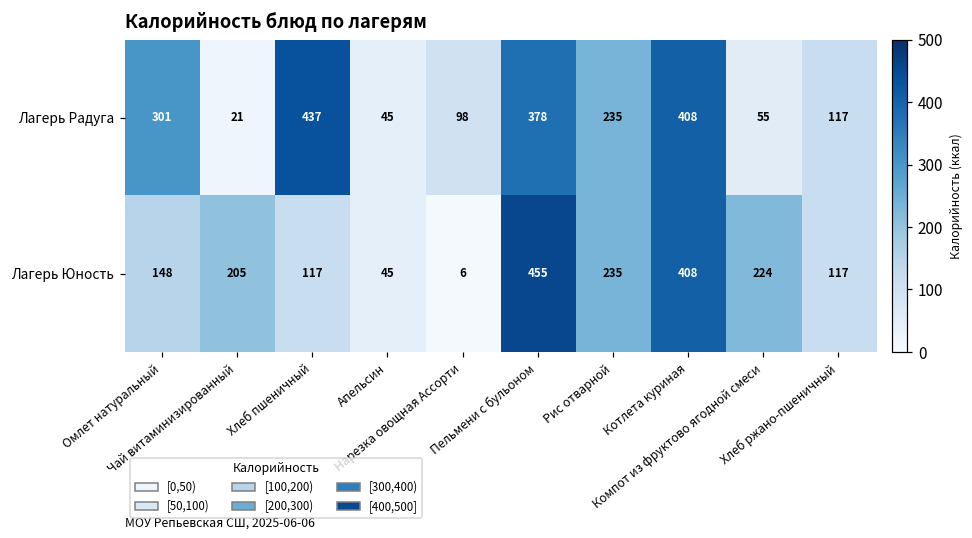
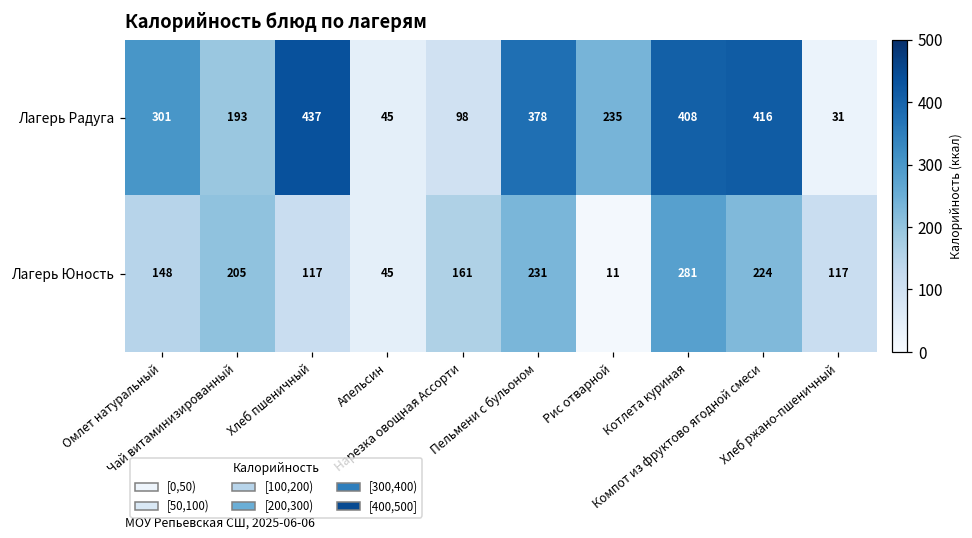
Лагерь Радуга, Чай витаминизированный: 21 -> 193
Лагерь Радуга, Компот из фруктово ягодной смеси: 55 -> 416
Лагерь Радуга, Хлеб ржано-пшеничный: 117 -> 31
Лагерь Юность, Нарезка овощная Ассорти: 6 -> 161
Лагерь Юность, Пельмени с бульоном: 455 -> 231
Лагерь Юность, Рис отварной: 235 -> 11
Лагерь Юность, Котлета куриная: 408 -> 281
